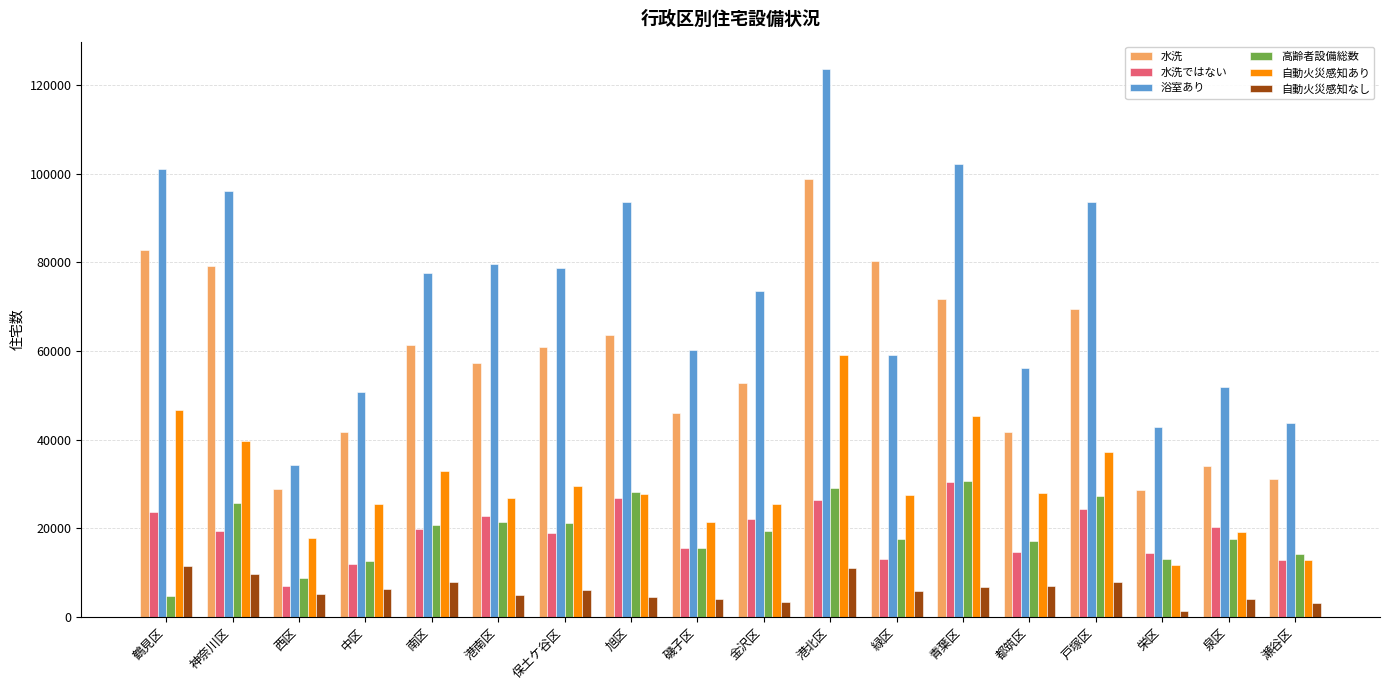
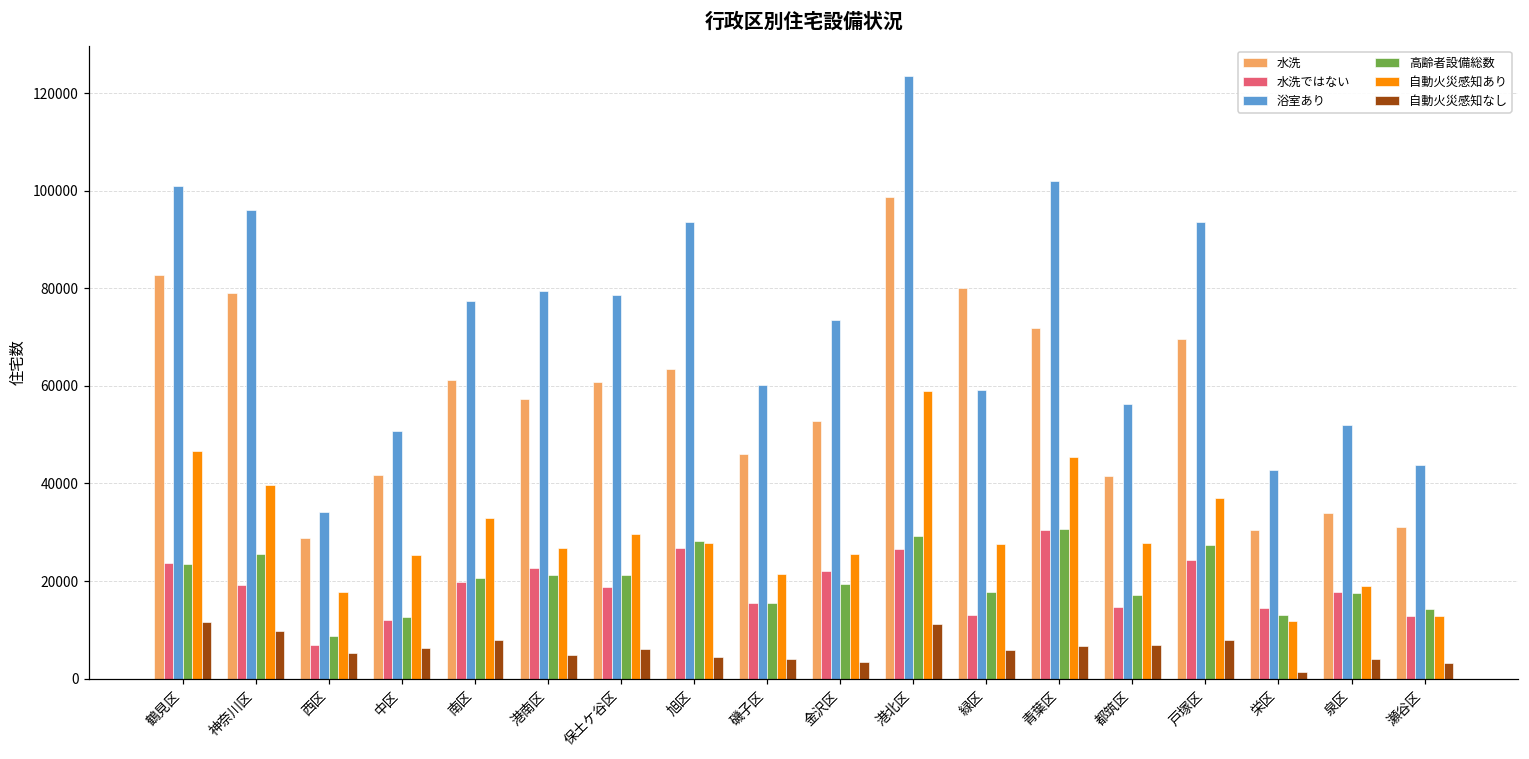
高齢者設備総数, 鶴見区: 5000 -> 24000
水洗, 栄区: 29000 -> 30000
水洗ではない, 泉区: 20000 -> 18000
